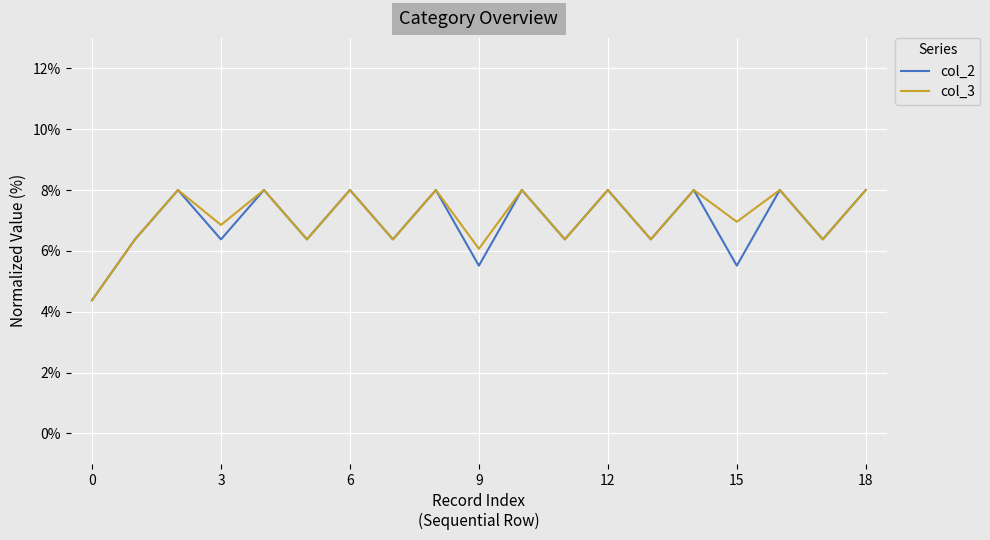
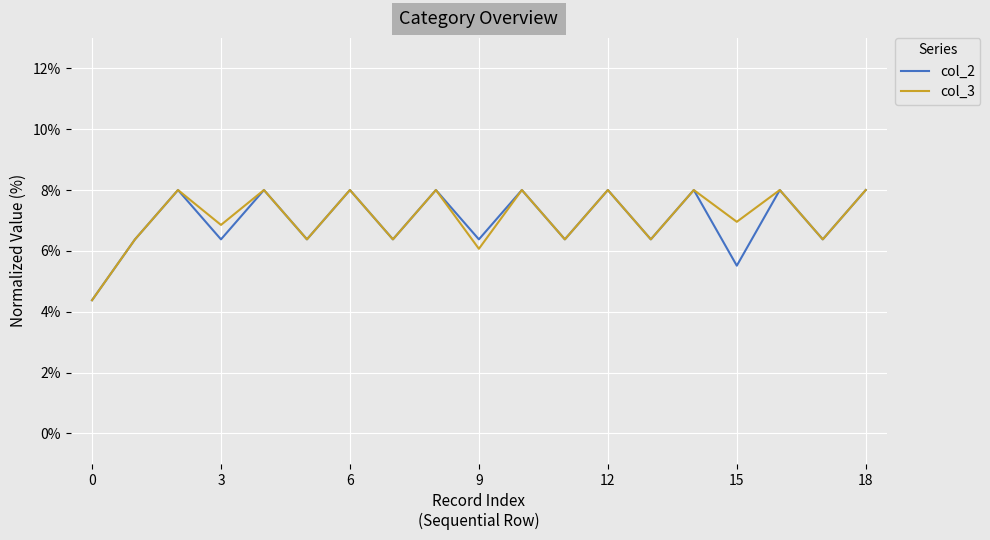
col_2, 9: 5.5% -> 6.4%
